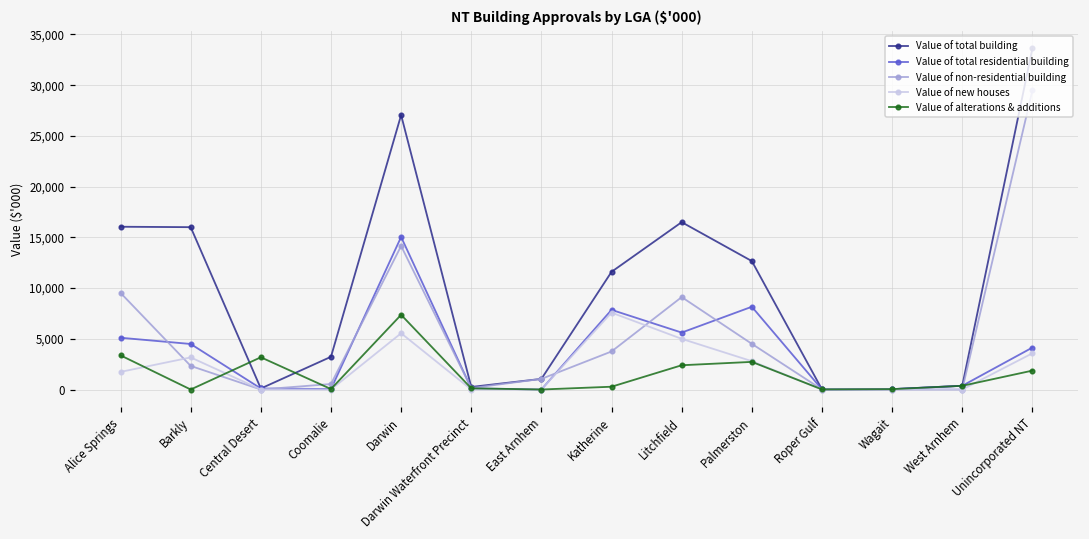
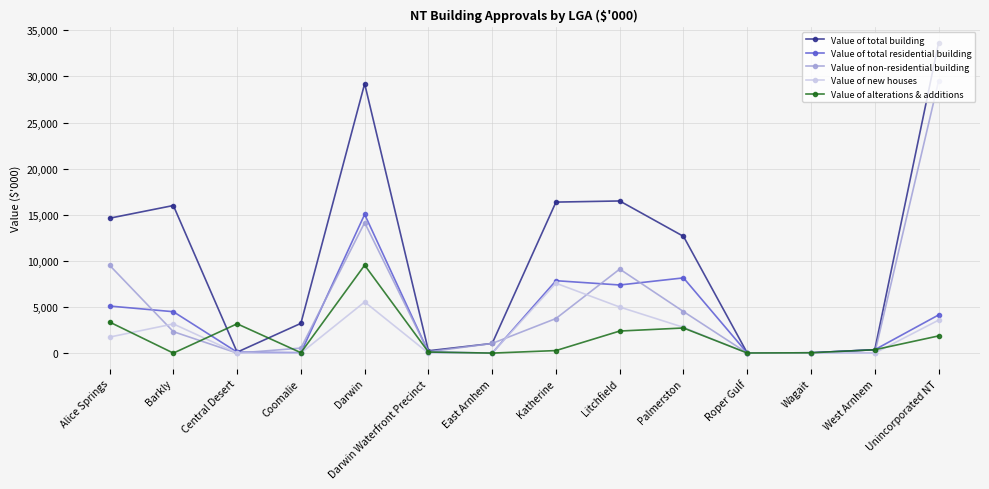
Value of total building, Alice Springs: 16,000 -> 15,000
Value of total building, Darwin: 27,000 -> 29,000
Value of alterations & additions, Darwin: 7,000 -> 10,000
Value of total building, Katherine: 12,000 -> 16,000
Value of total residential building, Litchfield: 6,000 -> 7,000
